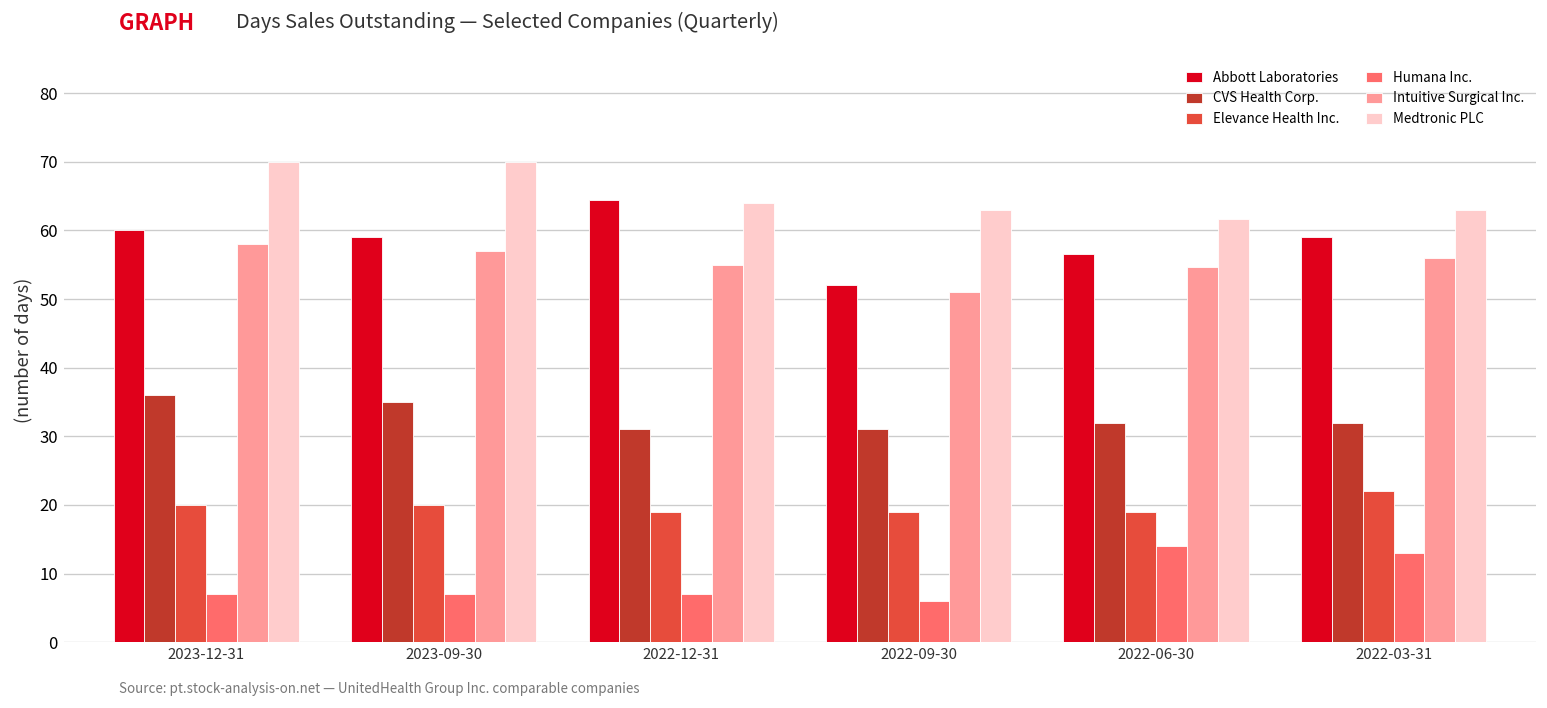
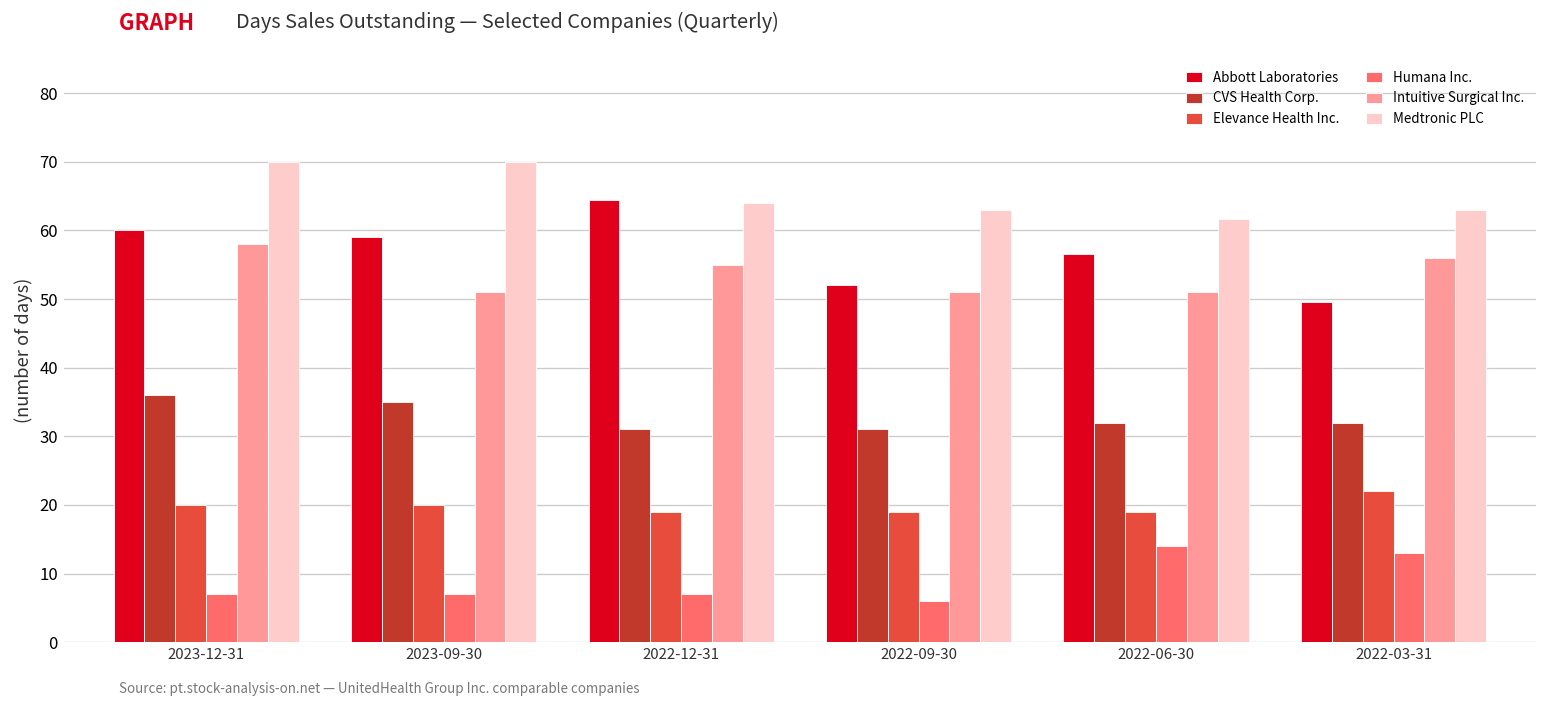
Intuitive Surgical Inc., 2023-09-30: 57 -> 51
Intuitive Surgical Inc., 2022-06-30: 55 -> 51
Abbott Laboratories, 2022-03-31: 59 -> 50
